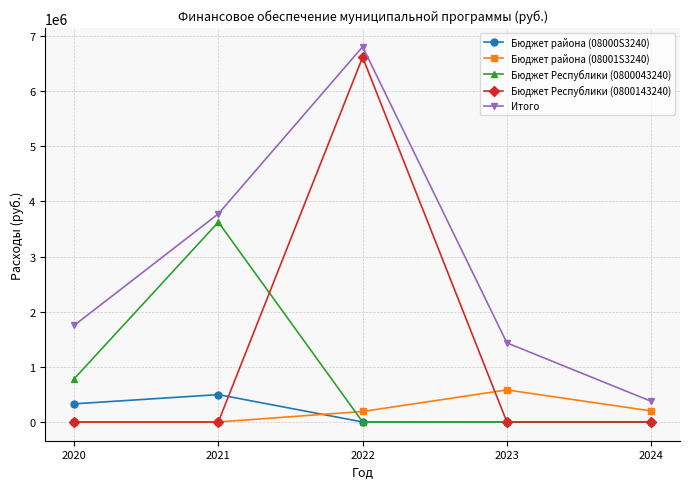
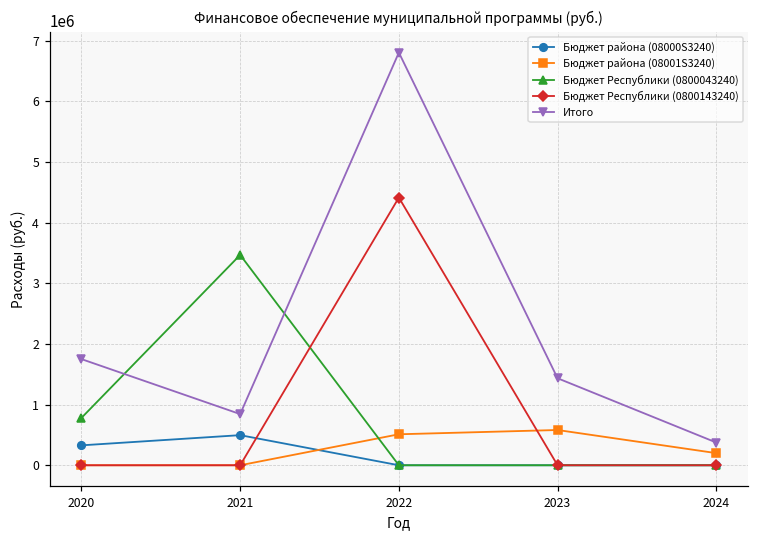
Бюджет Республики (0800043240), 2021: 3600000 -> 3500000
Итого, 2021: 3800000 -> 800000
Бюджет района (08001S3240), 2022: 200000 -> 500000
Бюджет Республики (0800143240), 2022: 6600000 -> 4400000
